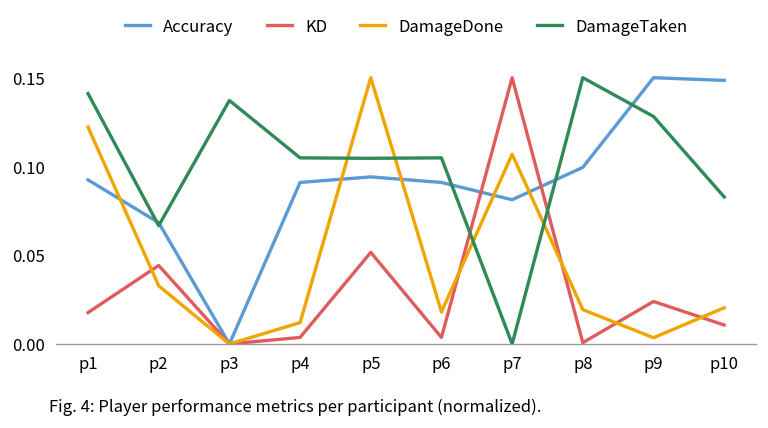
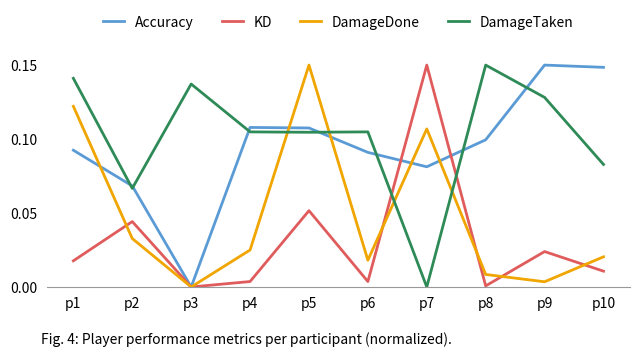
Accuracy, p4: 0.091 -> 0.108
DamageDone, p4: 0.012 -> 0.025
Accuracy, p5: 0.094 -> 0.107
DamageDone, p8: 0.019 -> 0.008
